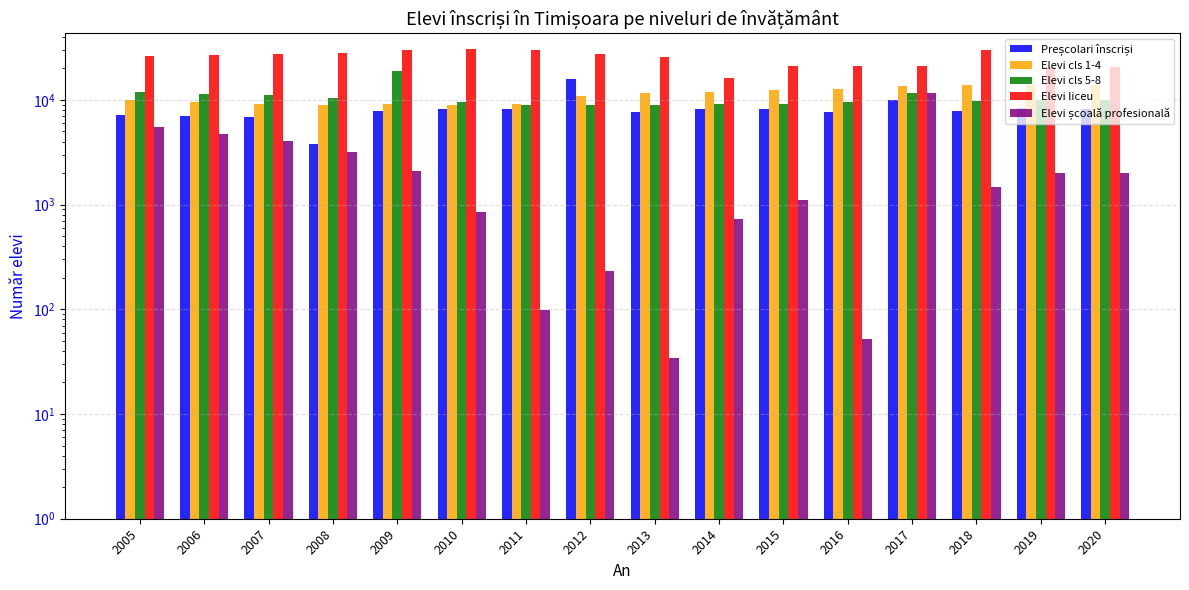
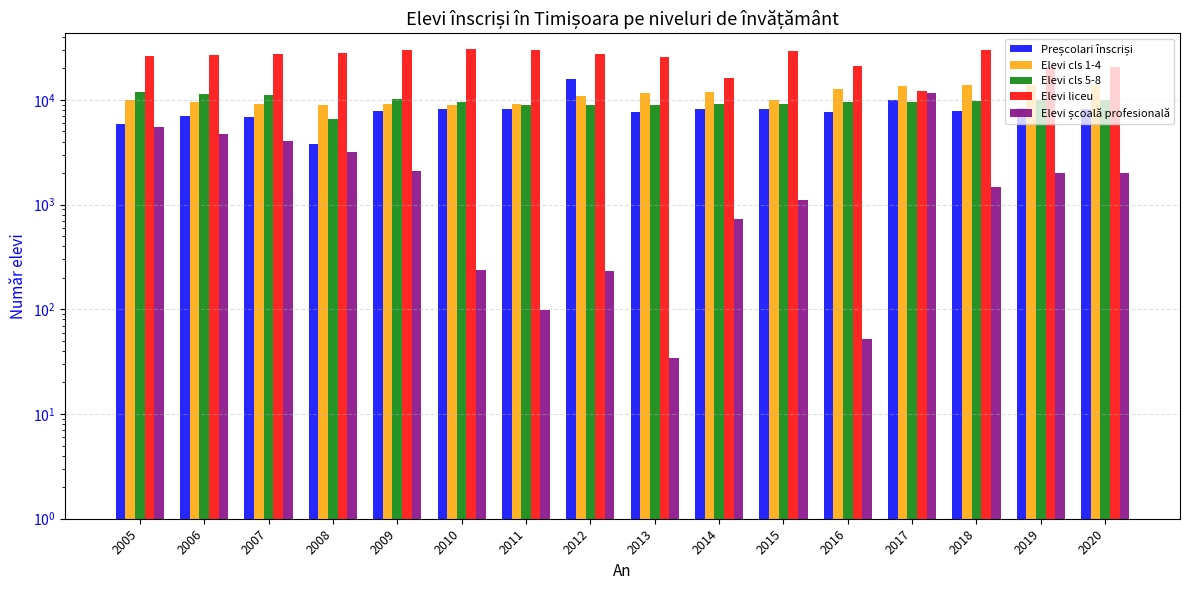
Preșcolari înscriși, 2005: 7000 -> 6000
Elevi cls 5-8, 2008: 10000 -> 7000
Elevi cls 5-8, 2009: 19000 -> 10000
Elevi școală profesională, 2010: 800 -> 240
Elevi cls 1-4, 2015: 12000 -> 10000
Elevi liceu, 2015: 21000 -> 29000
Elevi cls 5-8, 2017: 12000 -> 9000
Elevi liceu, 2017: 21000 -> 12000
